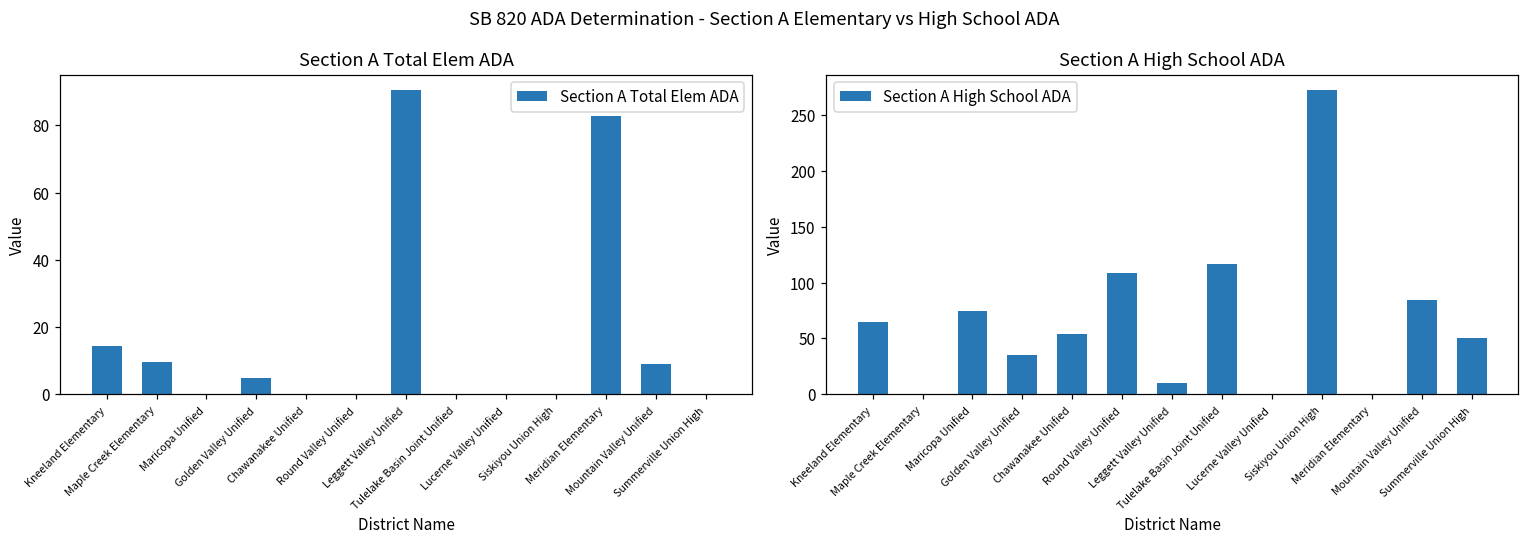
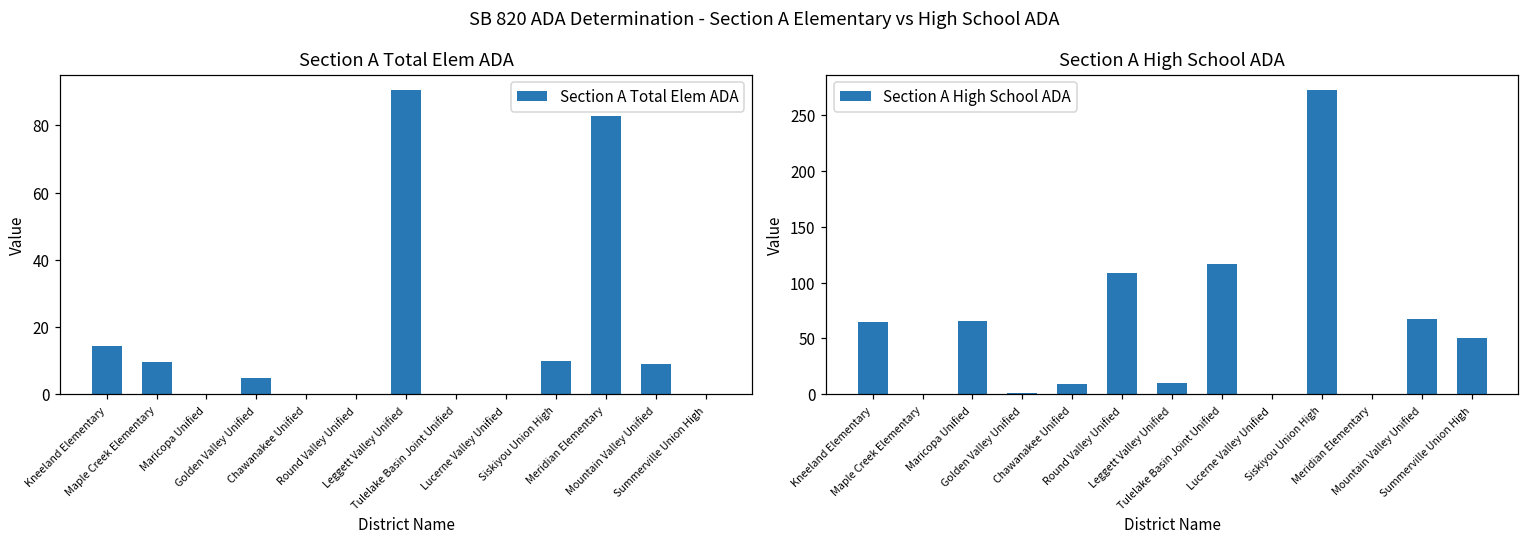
Section A Total Elem ADA, Siskiyou Union High: 0 -> 10
Section A High School ADA, Maricopa Unified: 75 -> 66
Section A High School ADA, Golden Valley Unified: 35 -> 1
Section A High School ADA, Chawanakee Unified: 54 -> 9
Section A High School ADA, Mountain Valley Unified: 85 -> 67
